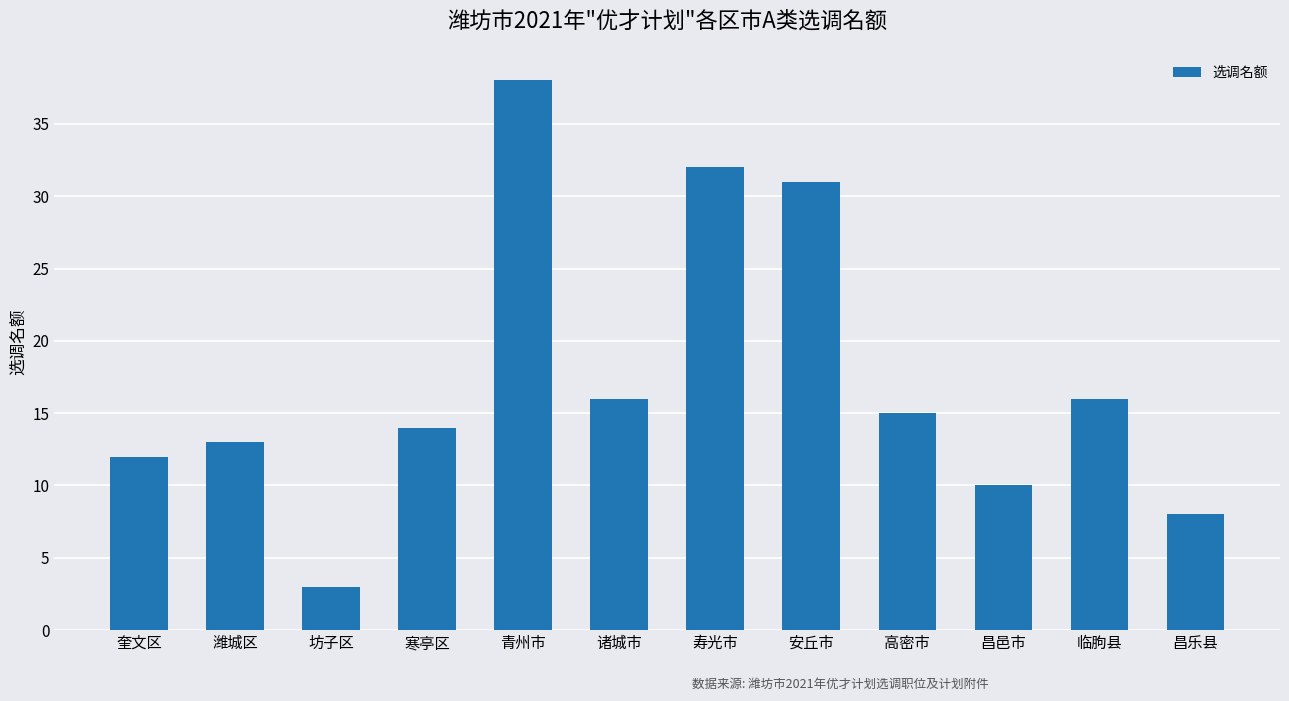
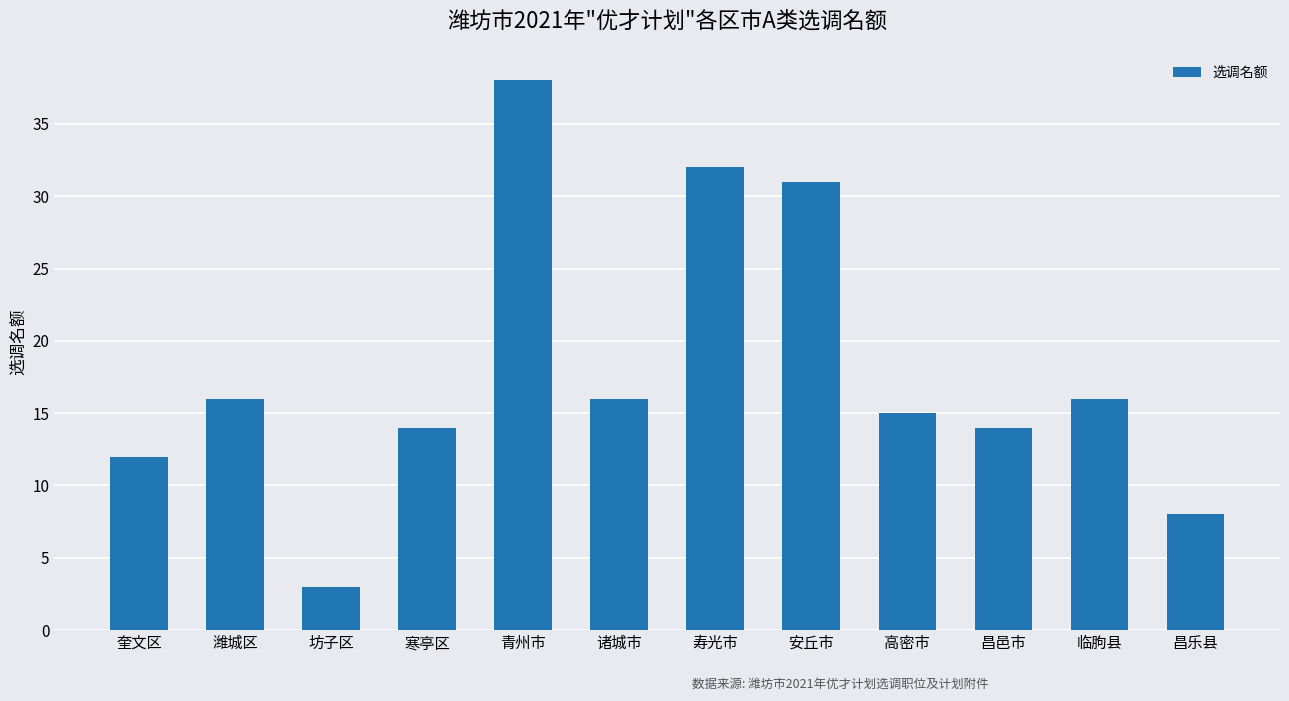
潍城区: 13 -> 16
昌邑市: 10 -> 14
